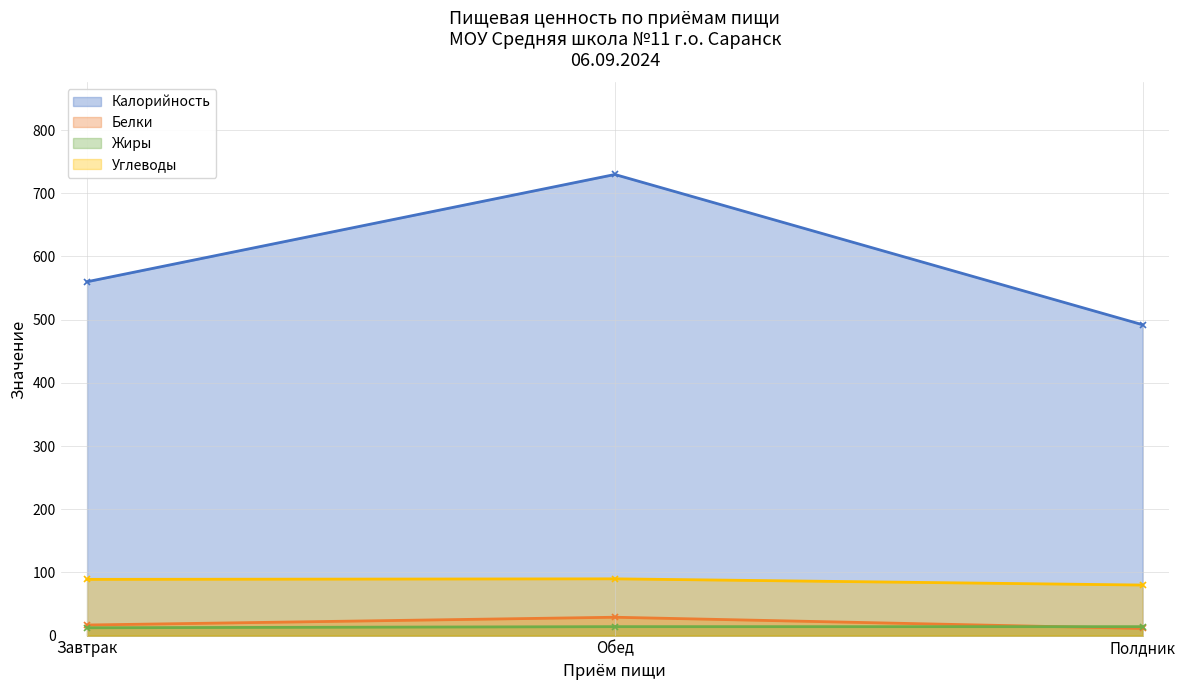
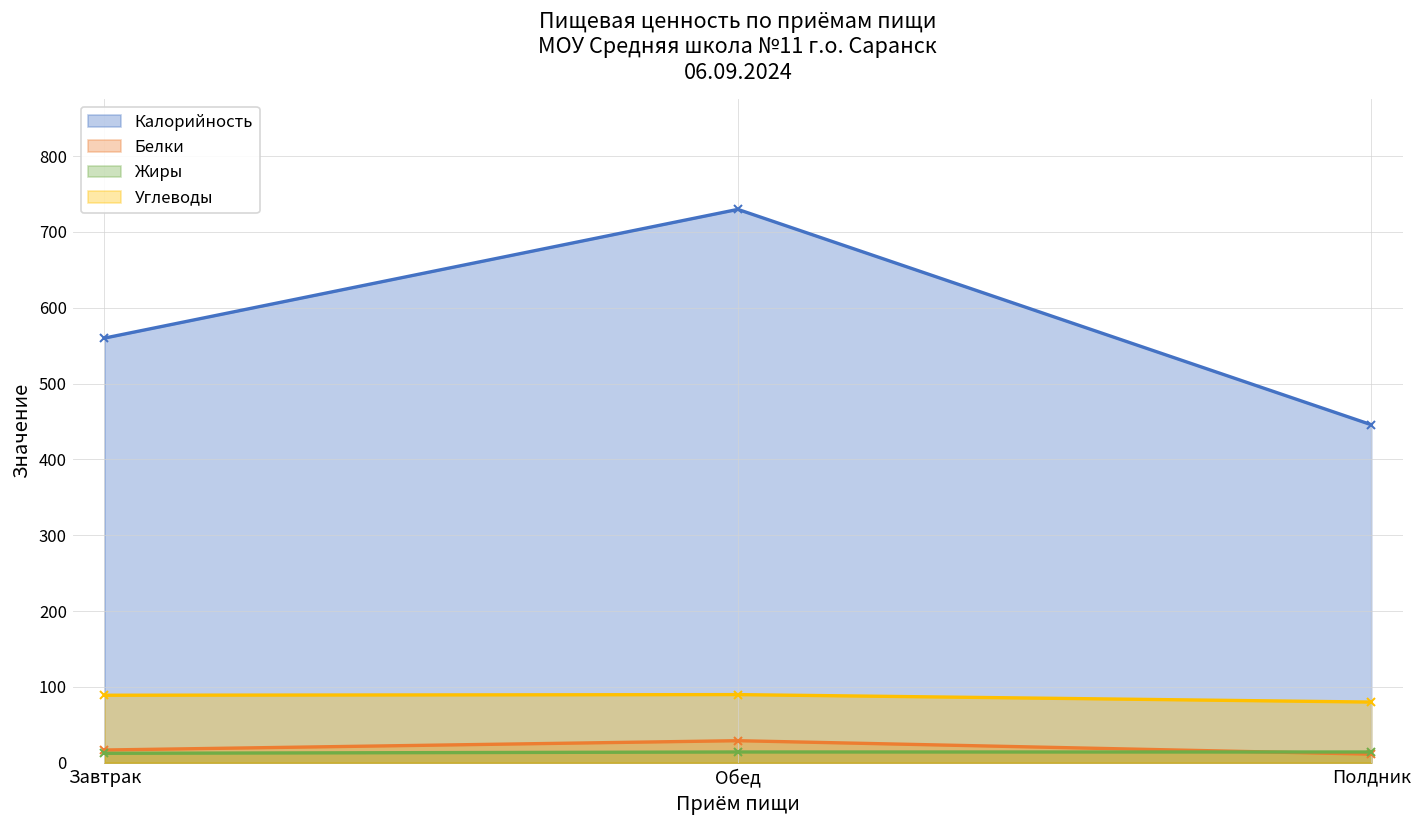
Калорийность, Полдник: 490 -> 450
